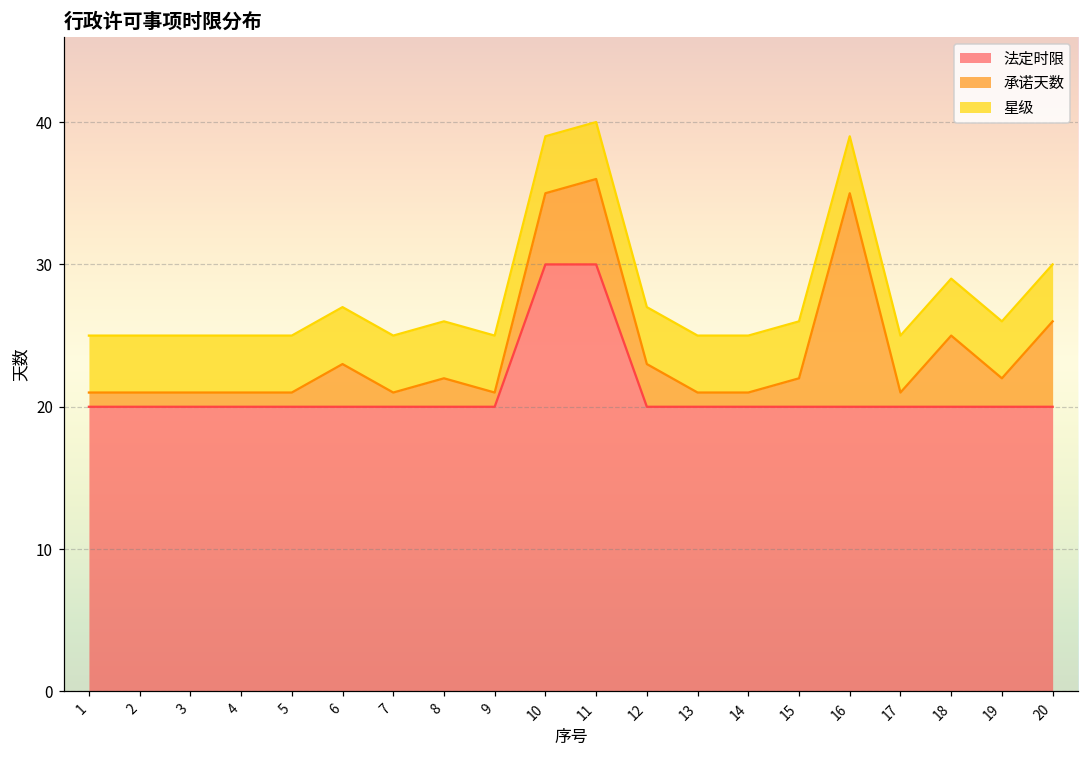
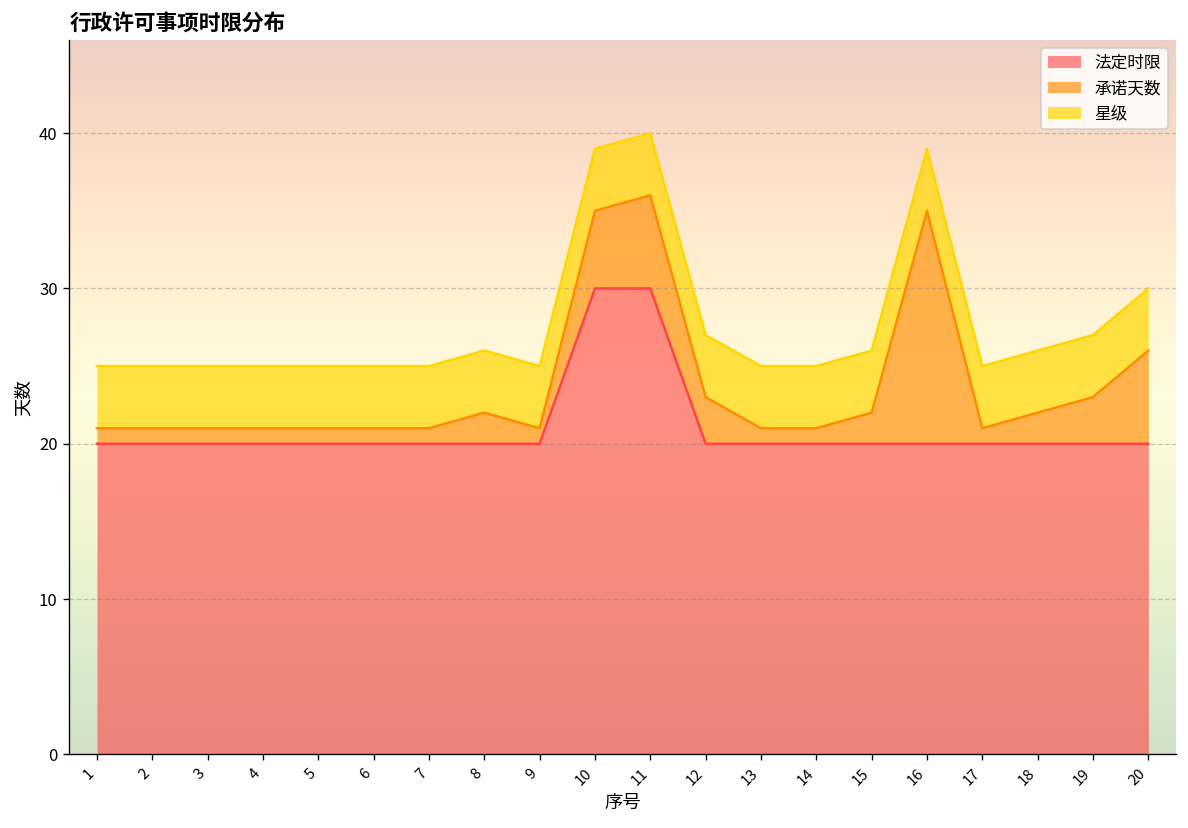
承诺天数, 6: 3 -> 1
承诺天数, 18: 5 -> 2
承诺天数, 19: 2 -> 3
